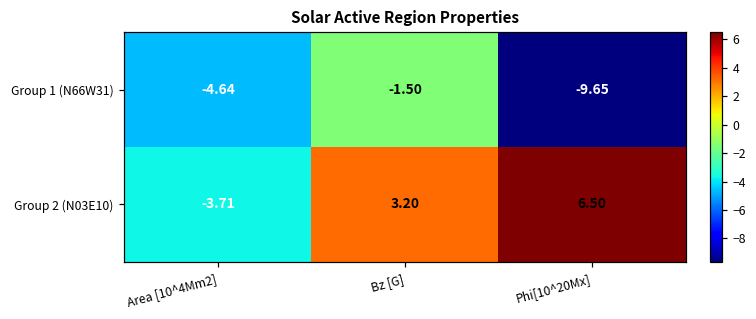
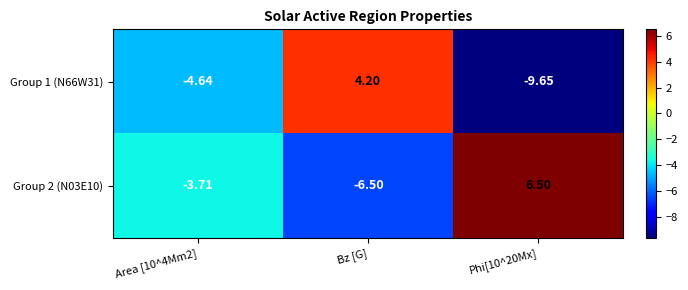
Group 1 (N66W31), Bz [G]: -1.50 -> 4.20
Group 2 (N03E10), Bz [G]: 3.20 -> -6.50
